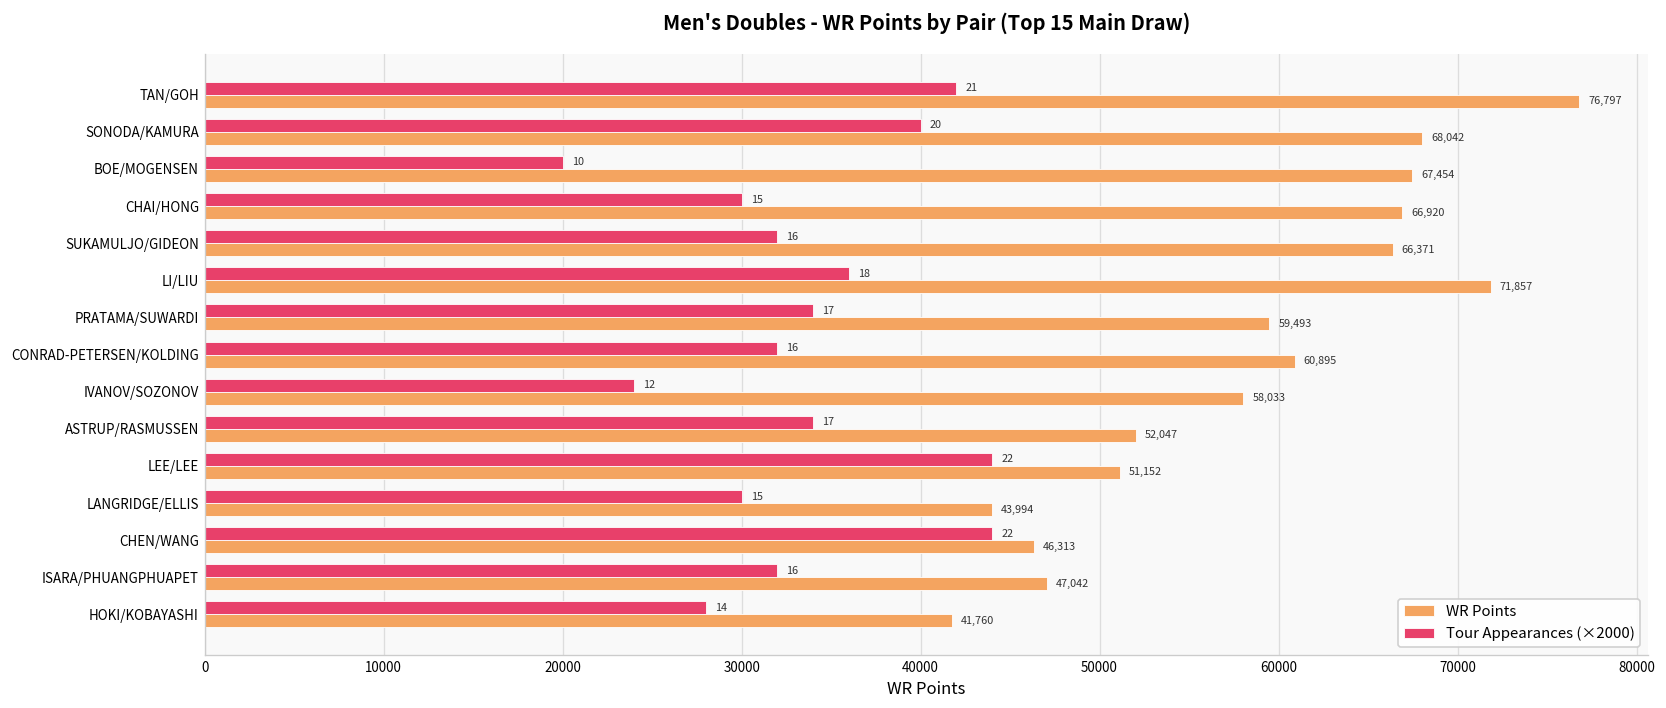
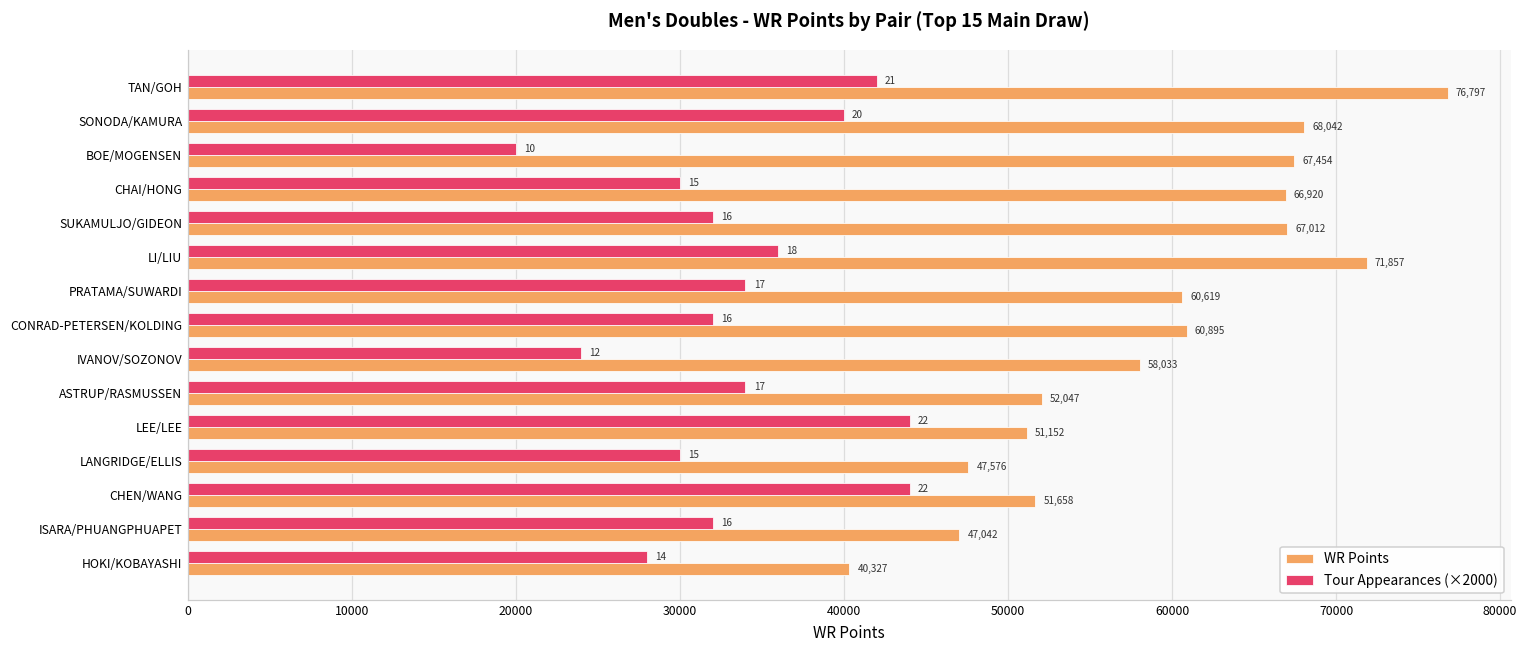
WR Points, SUKAMULJO/GIDEON: 66,371 -> 67,012
WR Points, PRATAMA/SUWARDI: 59,493 -> 60,619
WR Points, LANGRIDGE/ELLIS: 43,994 -> 47,576
WR Points, CHEN/WANG: 46,313 -> 51,658
WR Points, HOKI/KOBAYASHI: 41,760 -> 40,327
